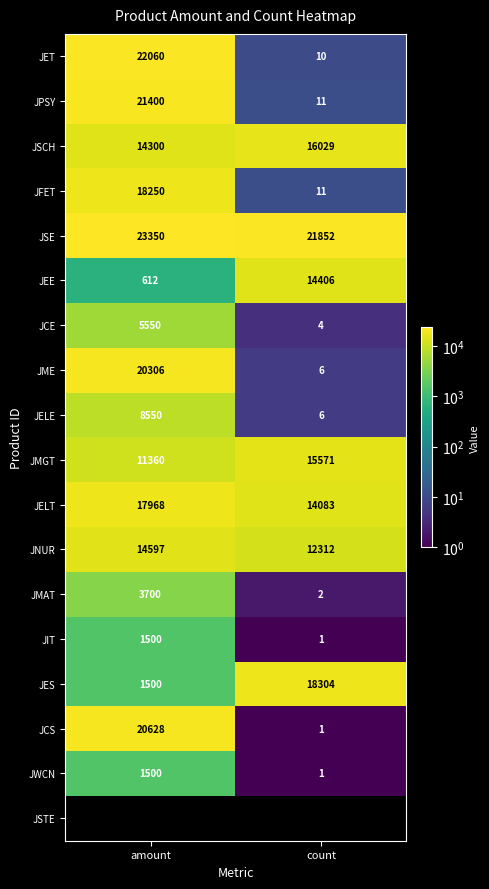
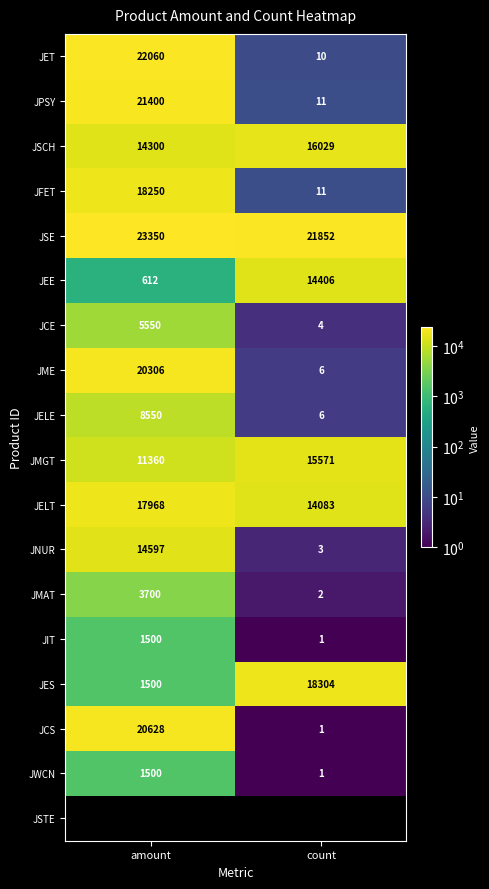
JNUR, count: 12312 -> 3
